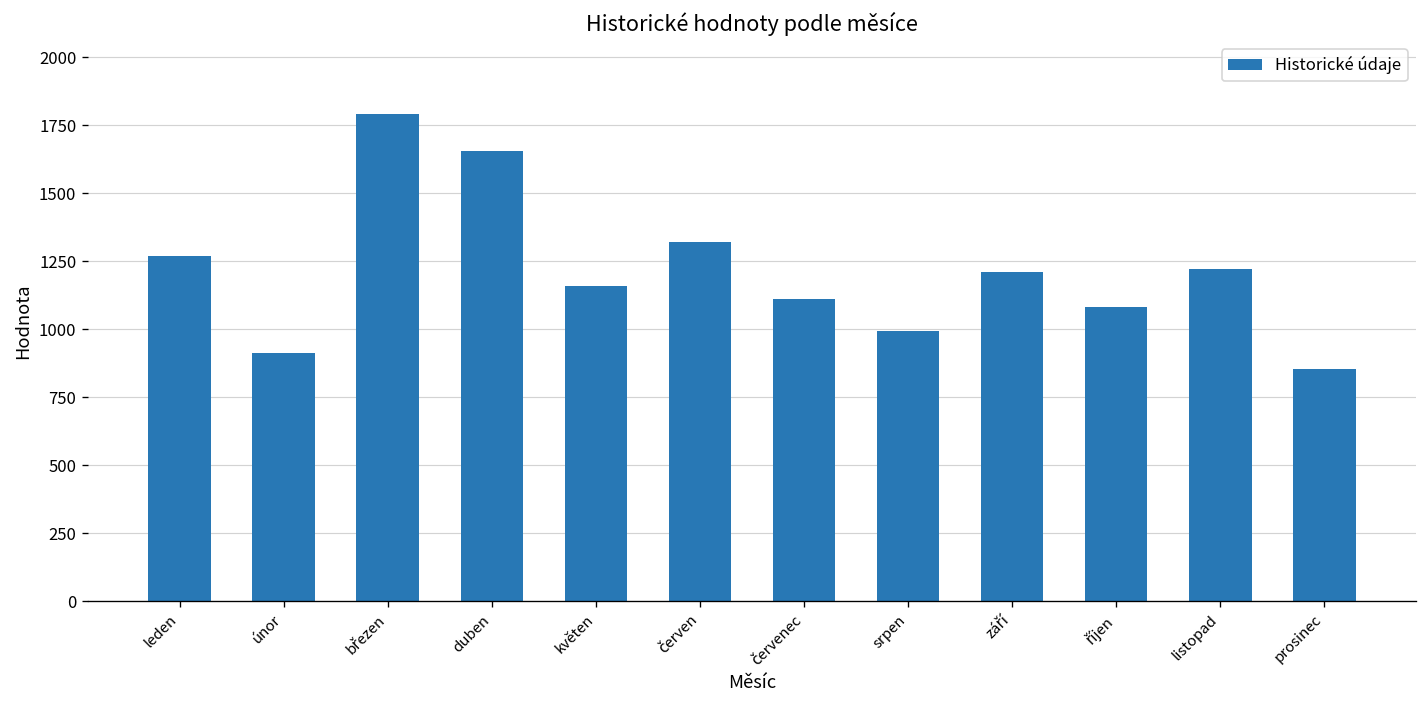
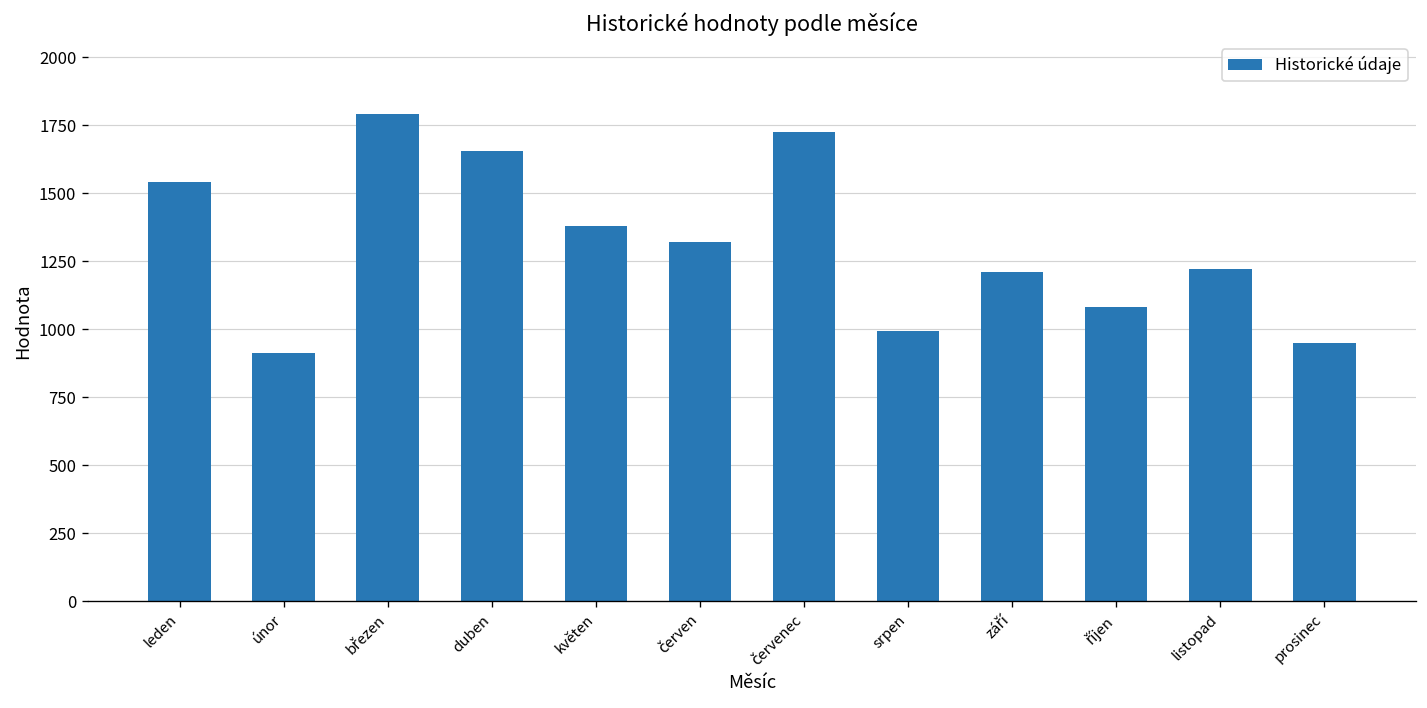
leden: 1270 -> 1540
květen: 1160 -> 1380
červenec: 1110 -> 1730
prosinec: 850 -> 950
